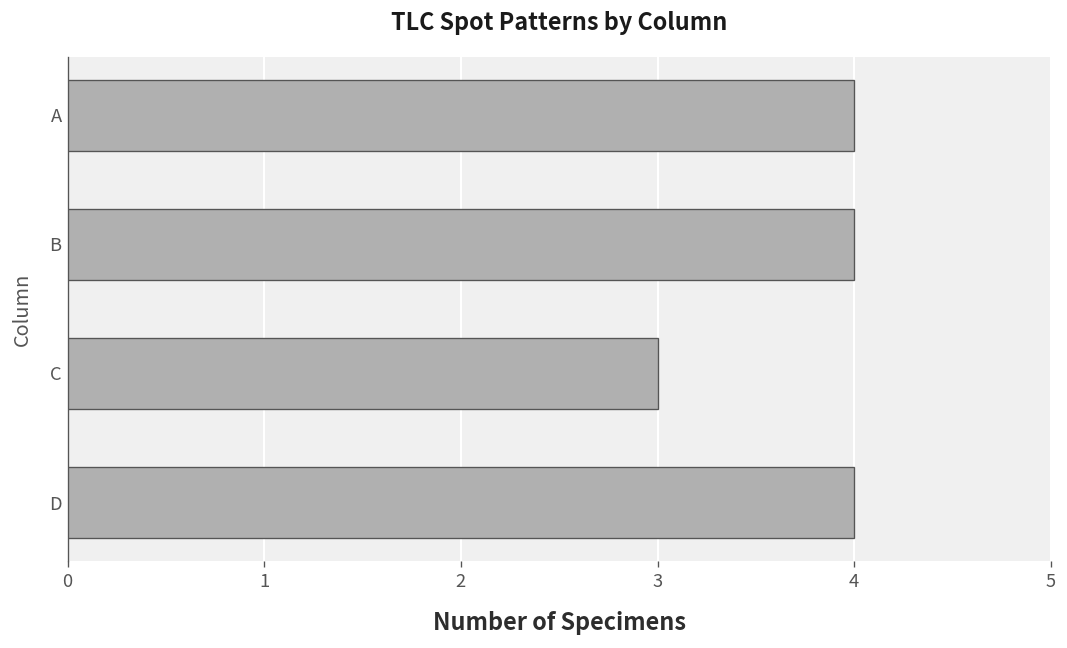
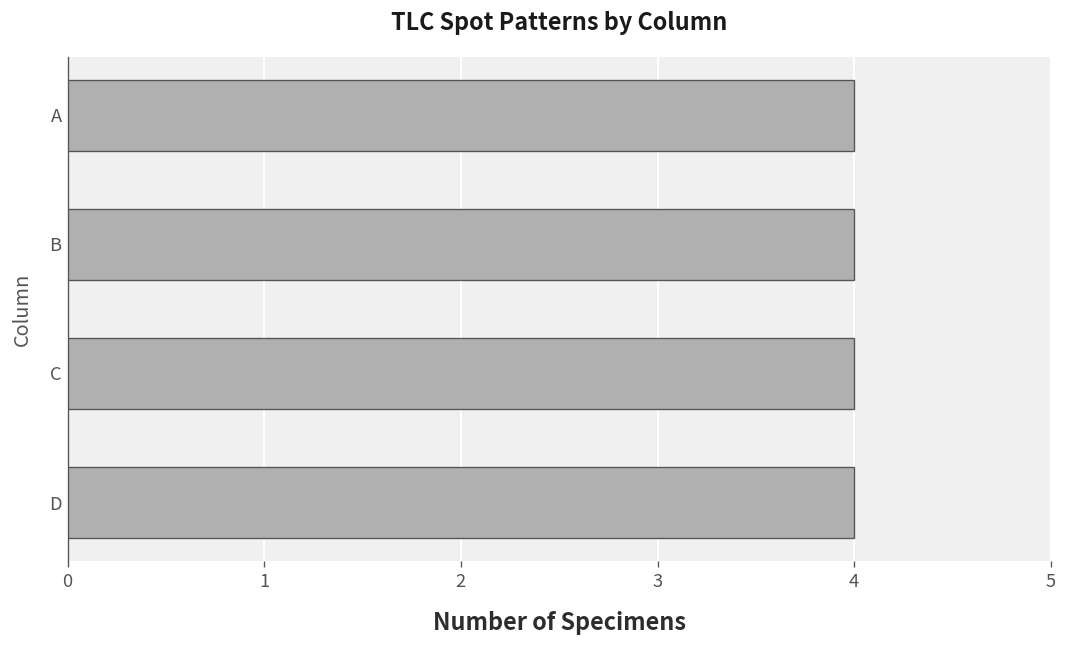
C: 3 -> 4
